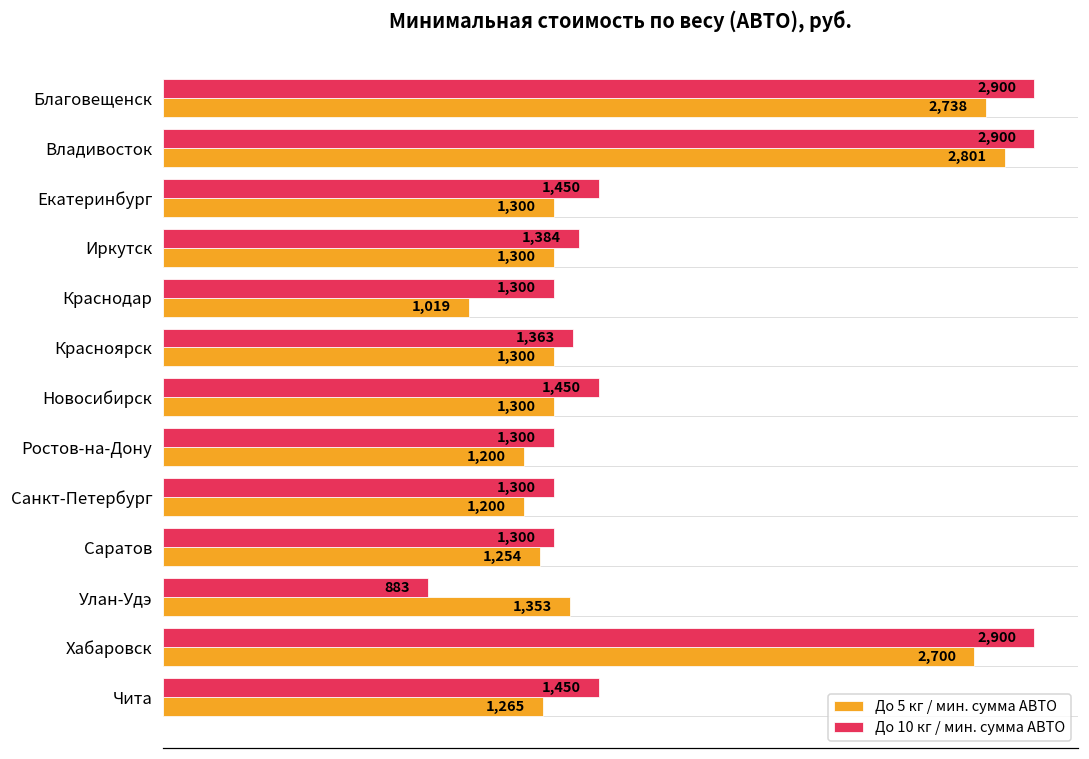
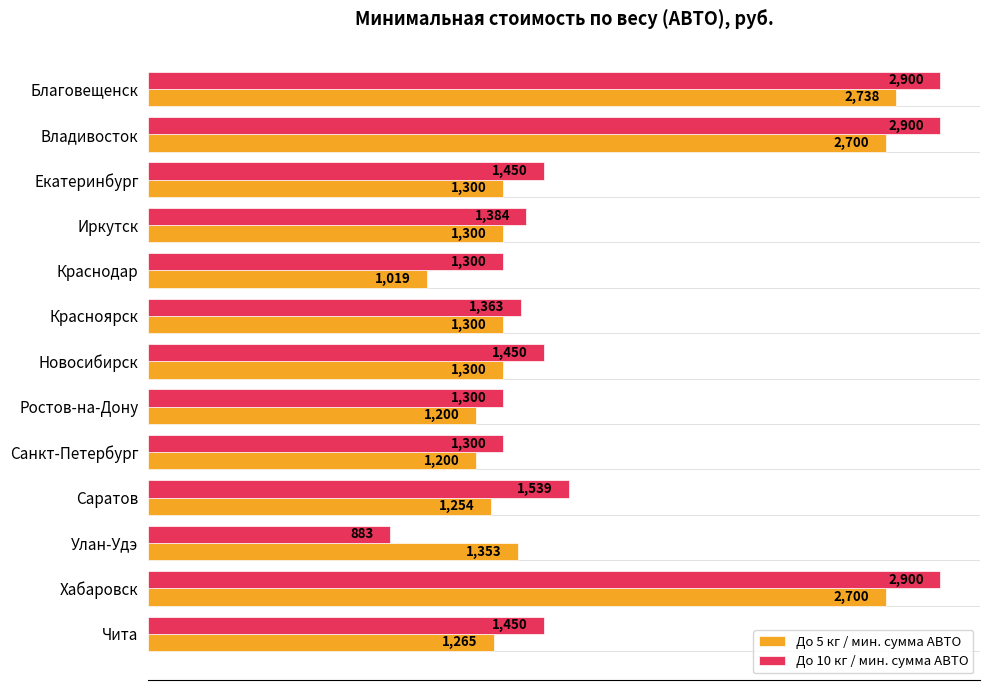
До 5 кг / мин. сумма АВТО, Владивосток: 2,801 -> 2,700
До 10 кг / мин. сумма АВТО, Саратов: 1,300 -> 1,539
